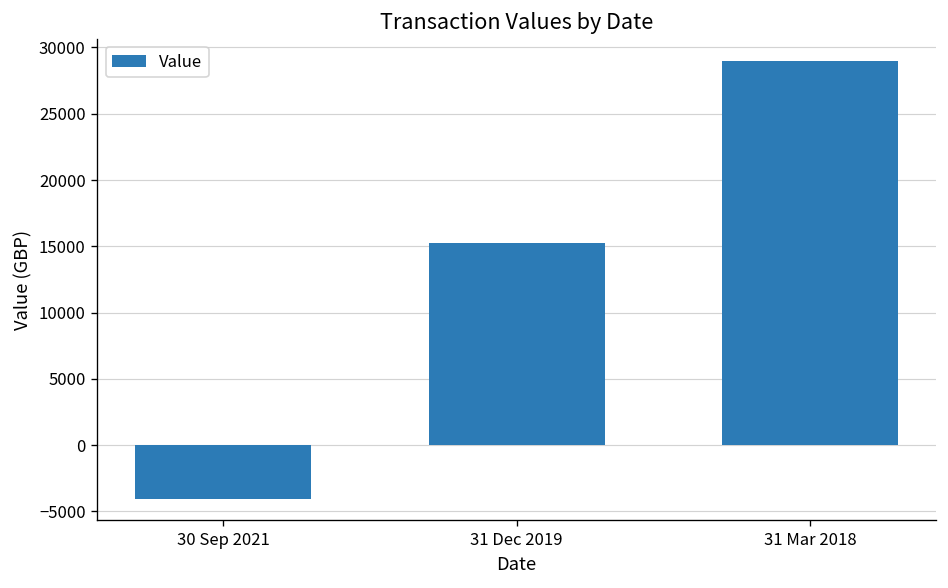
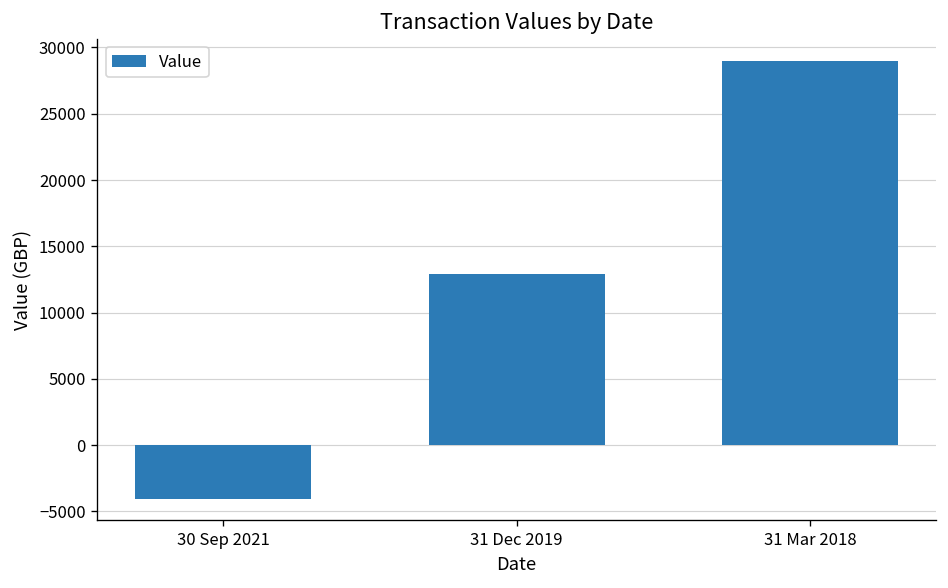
31 Dec 2019: 15200 -> 12900
